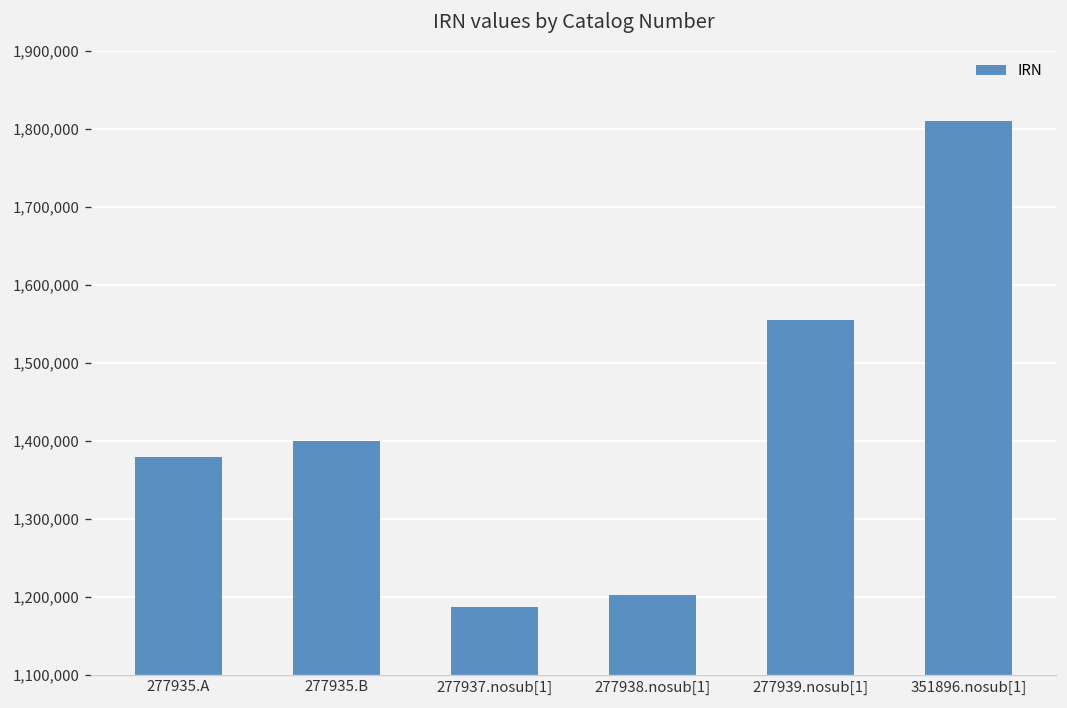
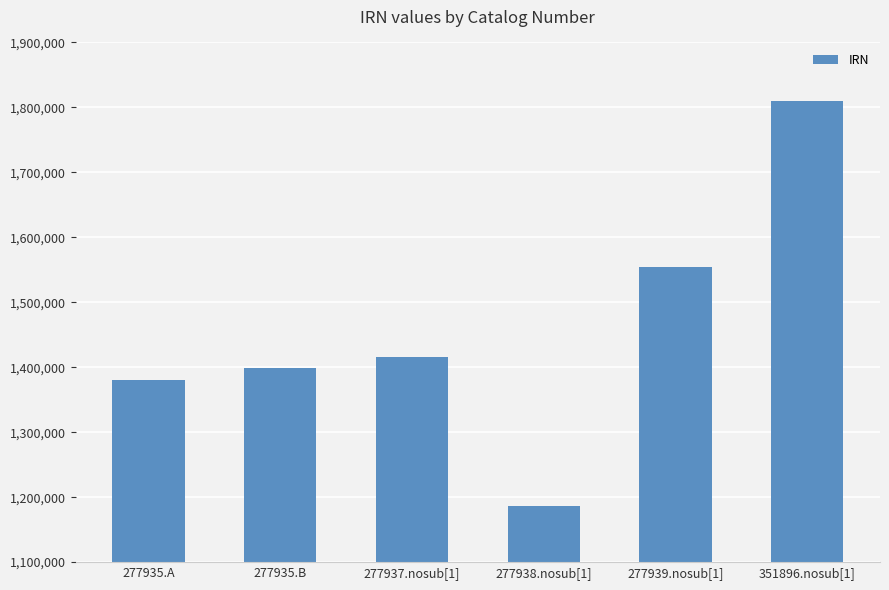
277937.nosub[1]: 1,190,000 -> 1,420,000
277938.nosub[1]: 1,200,000 -> 1,190,000
